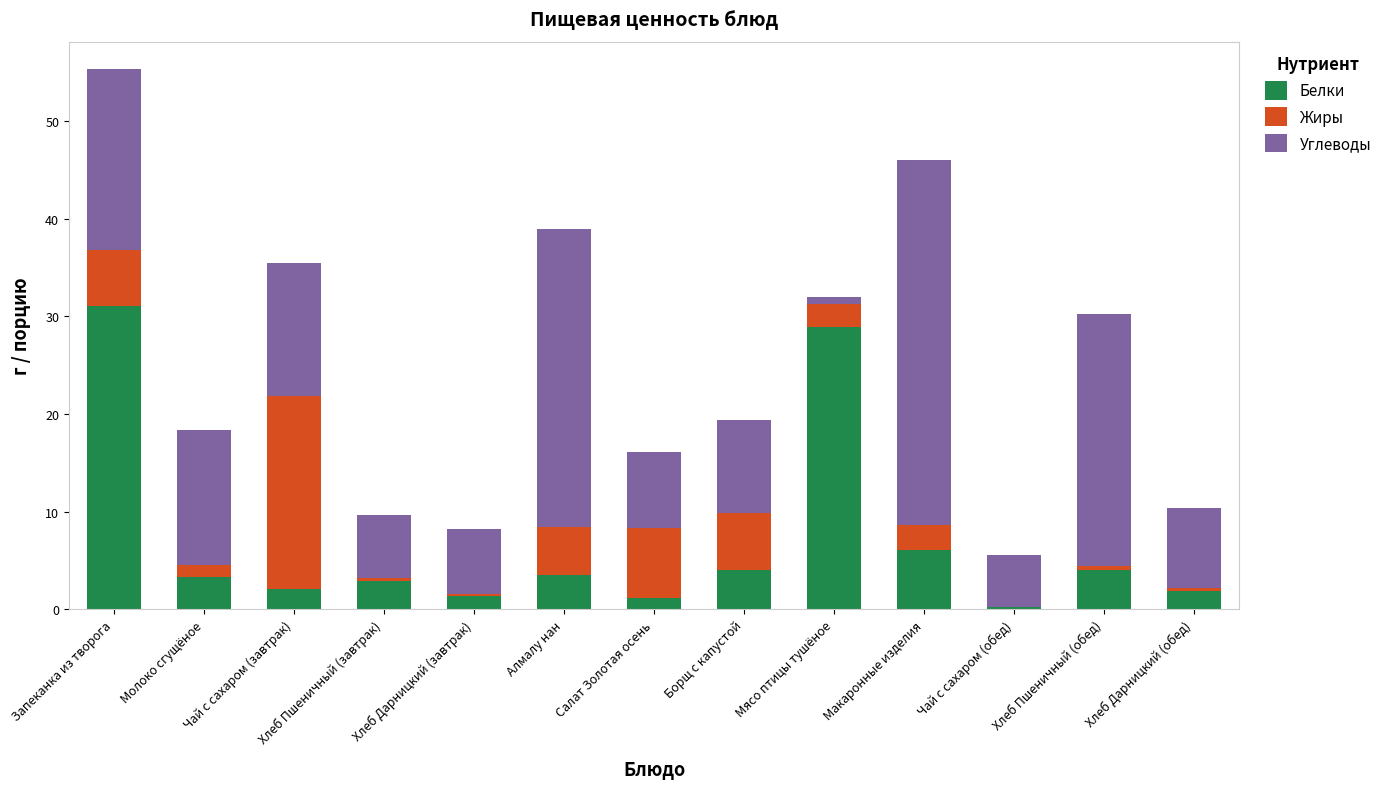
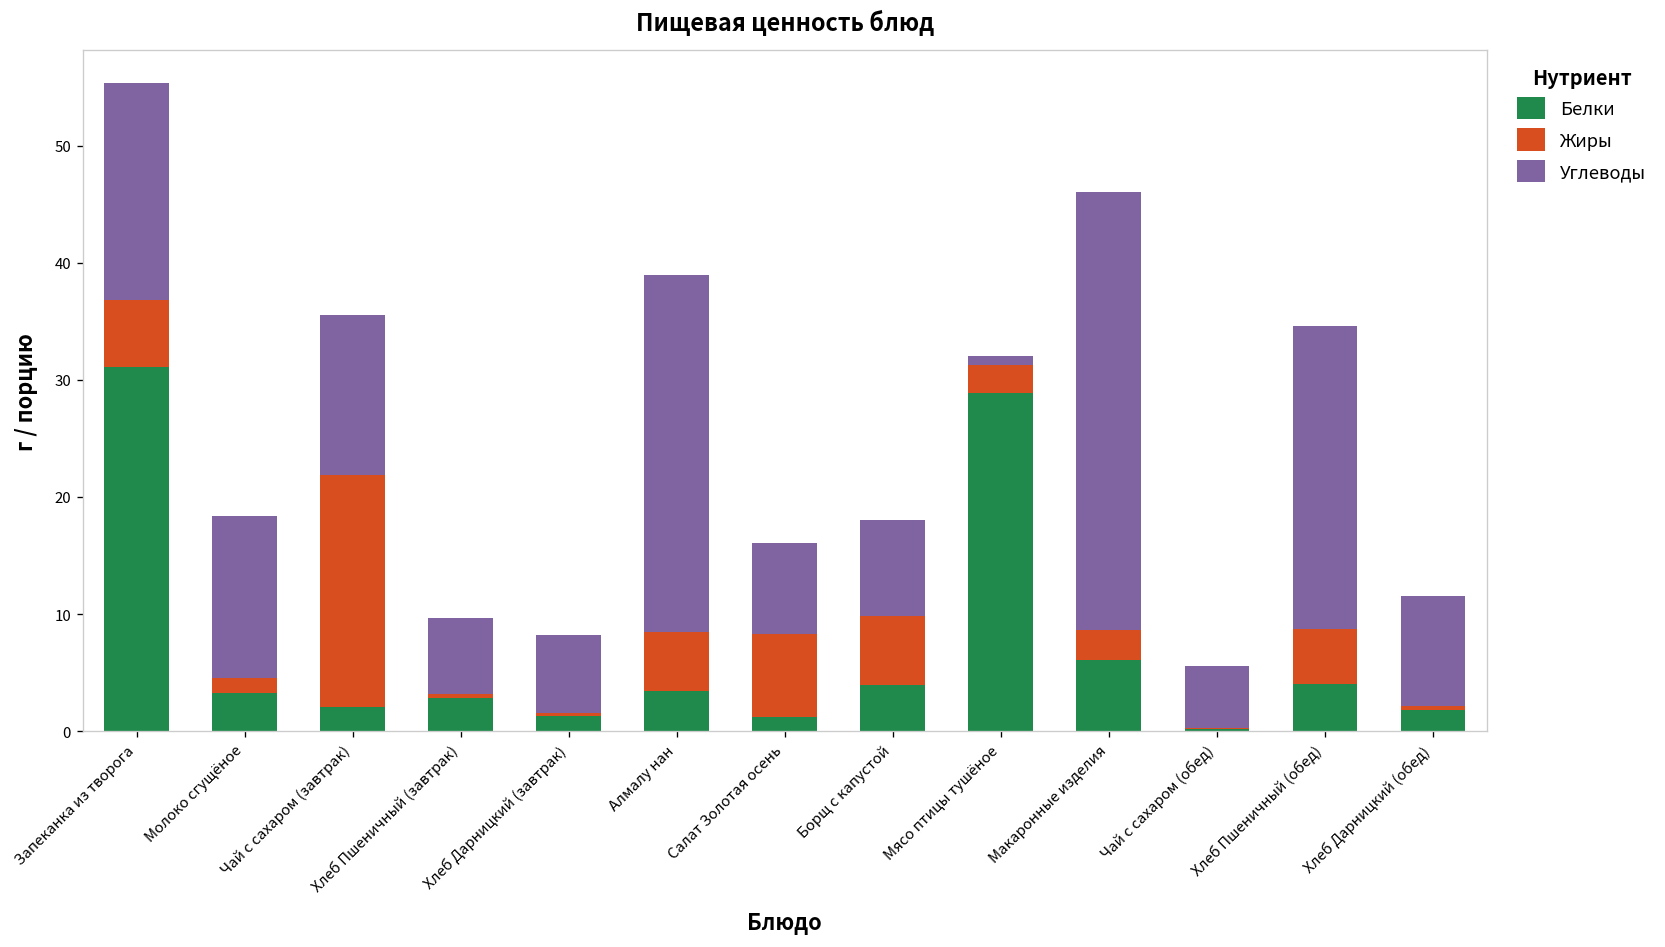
Углеводы, Борщ с капустой: 10 -> 8
Жиры, Хлеб Пшеничный (обед): 0 -> 5
Углеводы, Хлеб Дарницкий (обед): 8 -> 9
